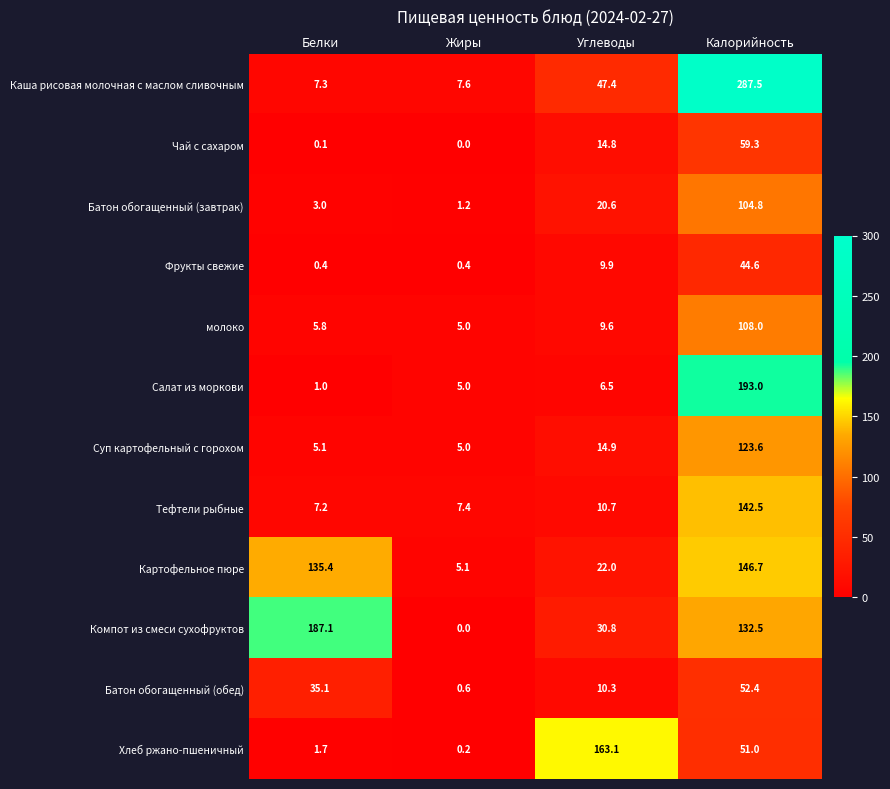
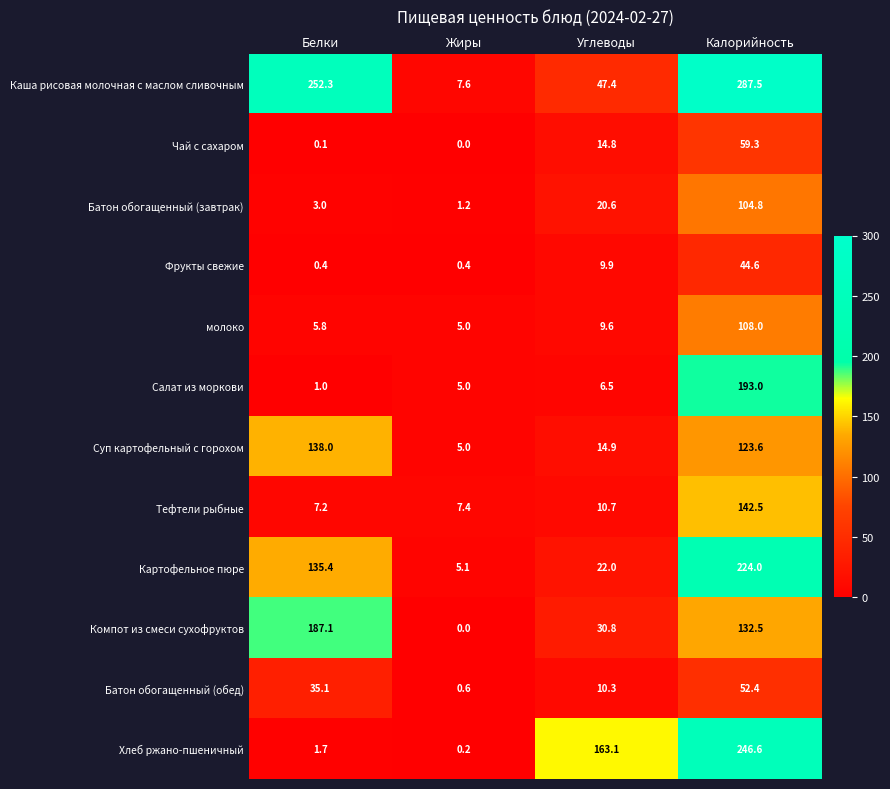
Каша рисовая молочная с маслом сливочным, Белки: 7.3 -> 252.3
Суп картофельный с горохом, Белки: 5.1 -> 138.0
Картофельное пюре, Калорийность: 146.7 -> 224.0
Хлеб ржано-пшеничный, Калорийность: 51.0 -> 246.6
